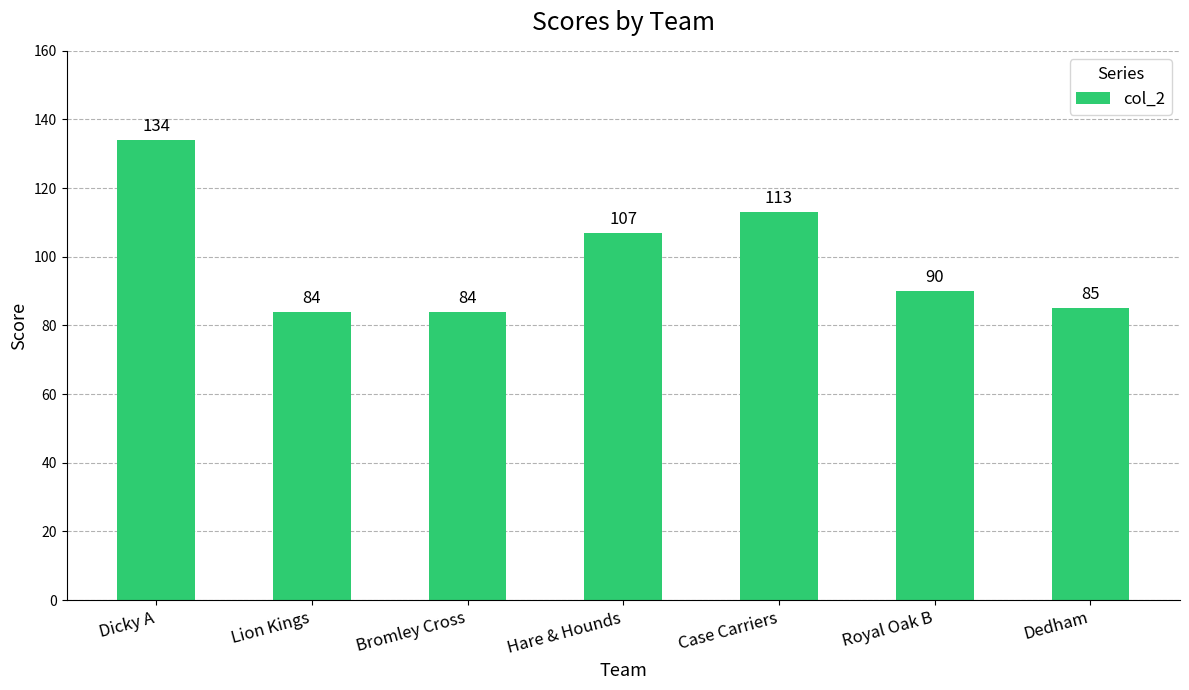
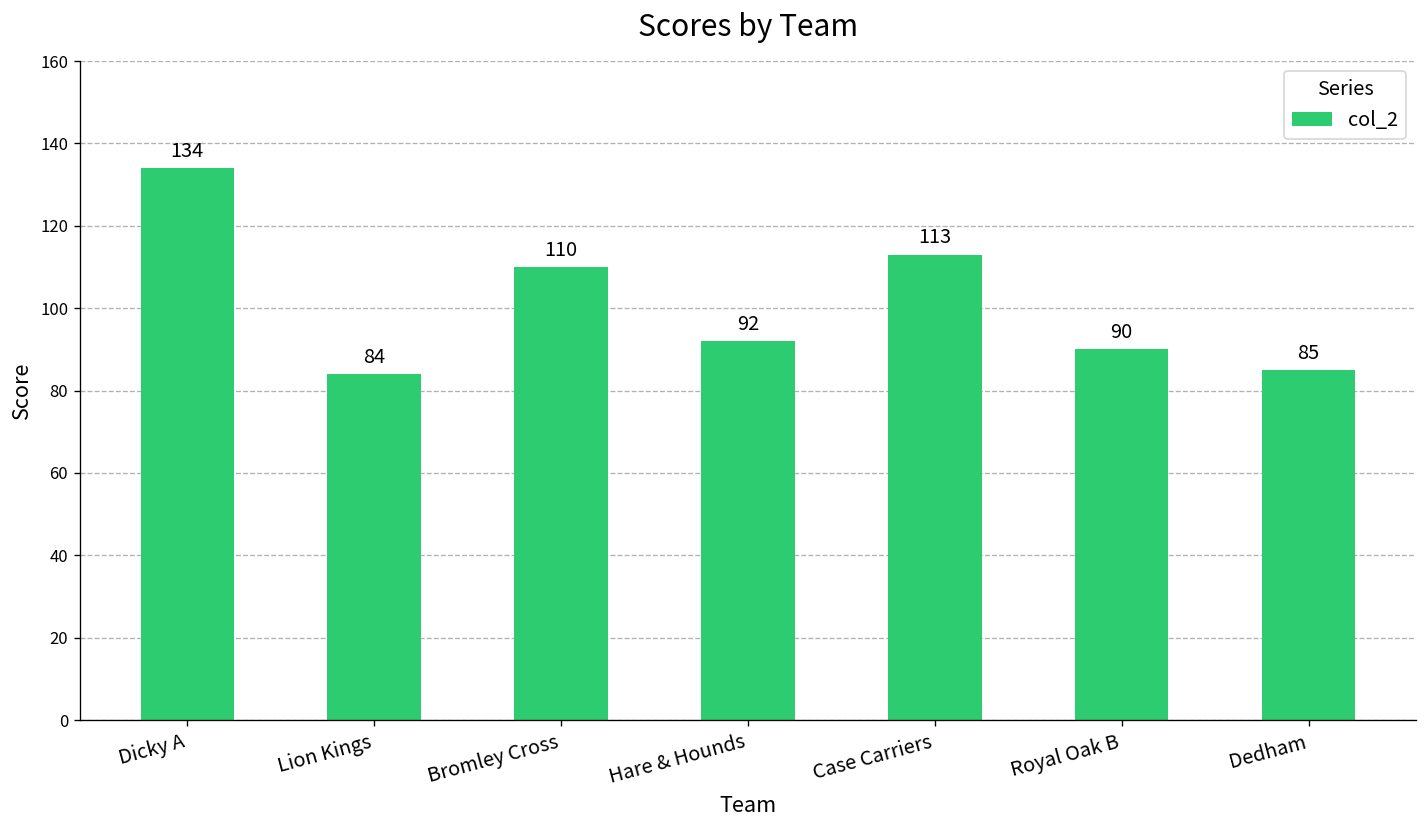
Bromley Cross: 84 -> 110
Hare & Hounds: 107 -> 92
